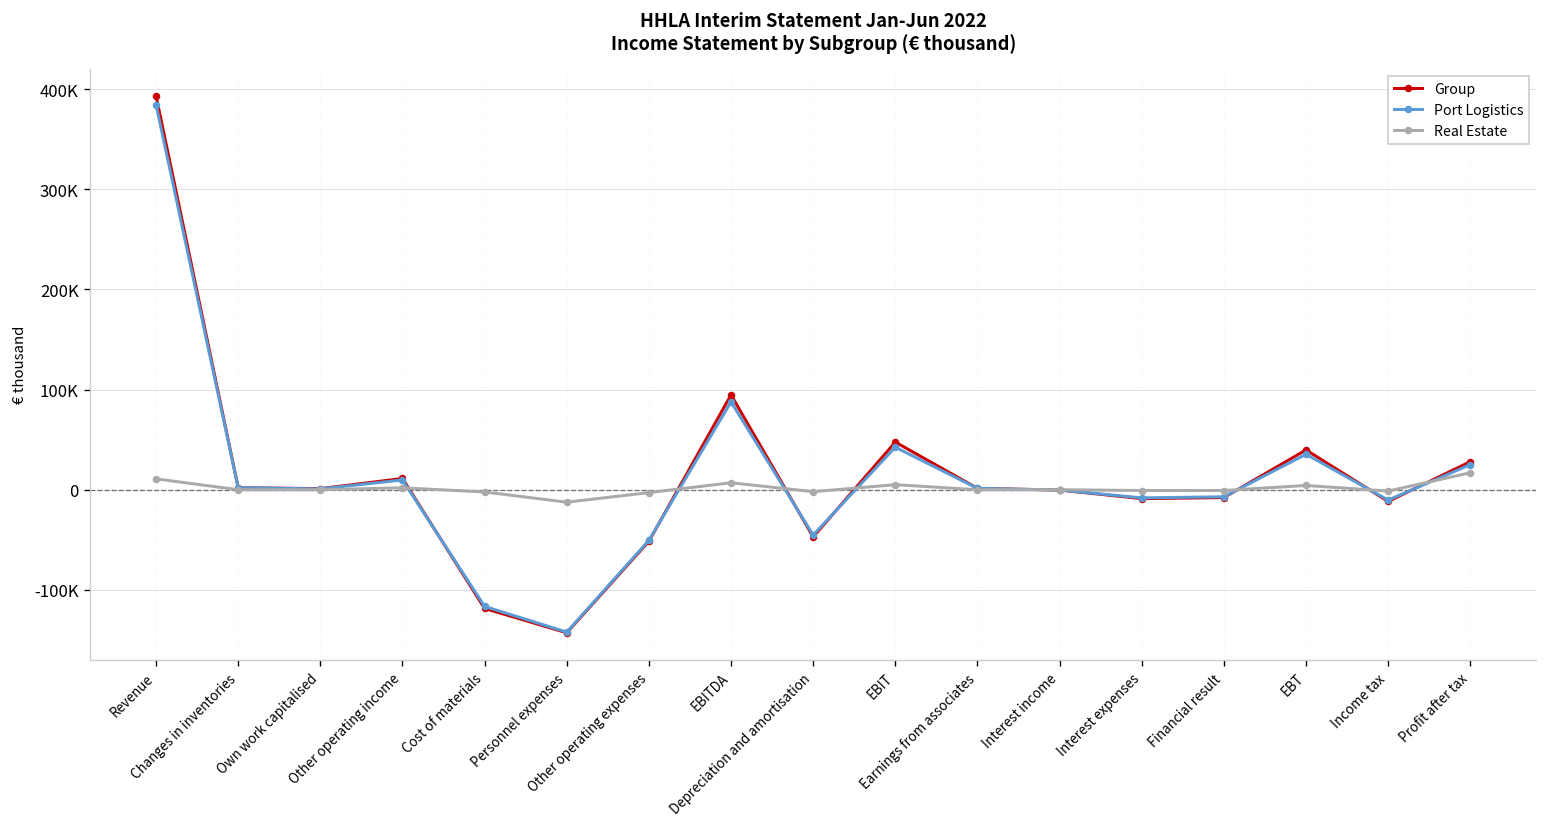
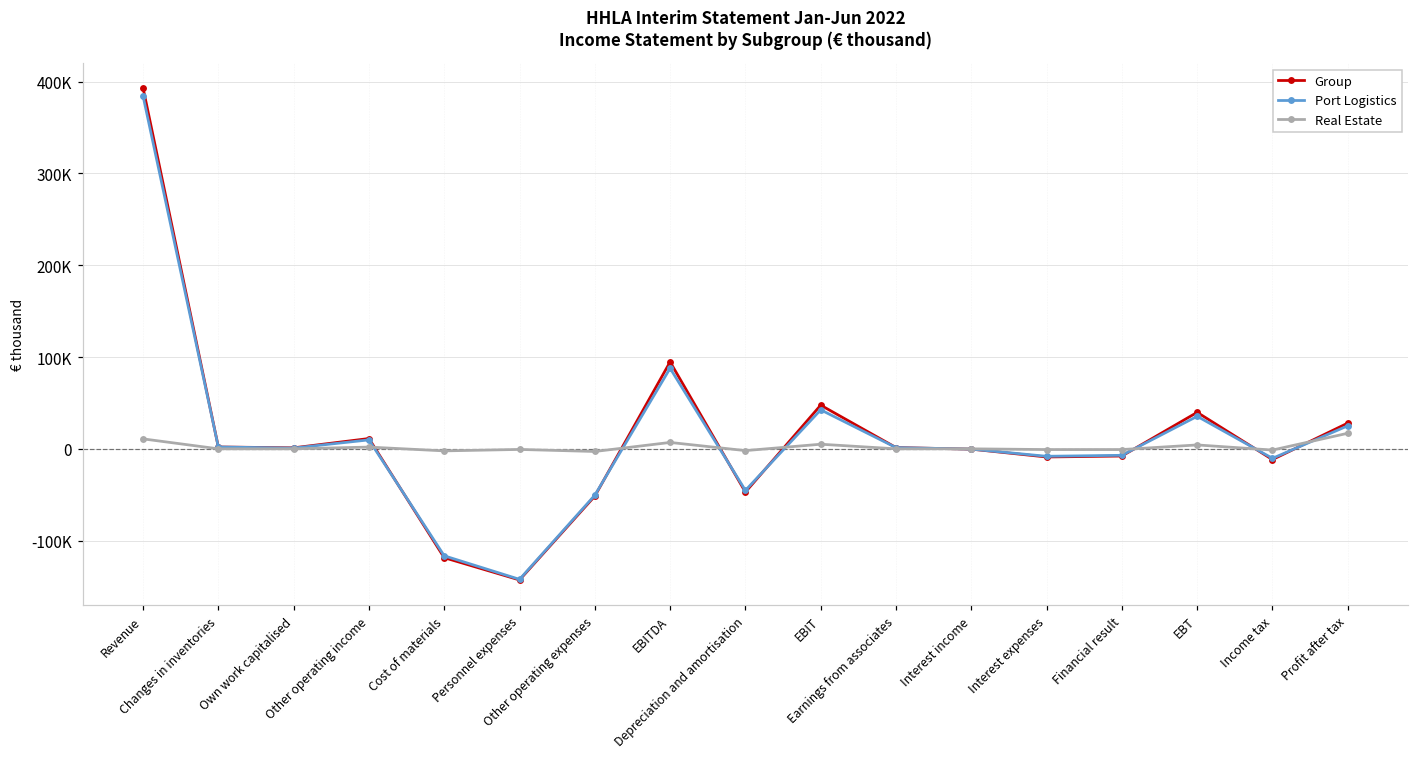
Real Estate, Personnel expenses: -10000 -> 0
